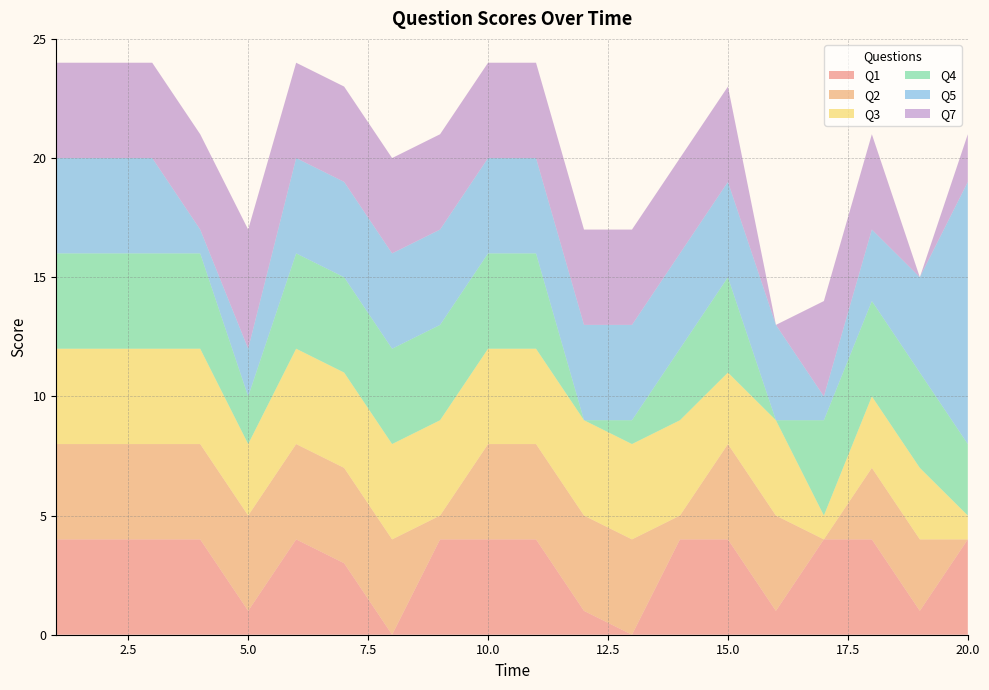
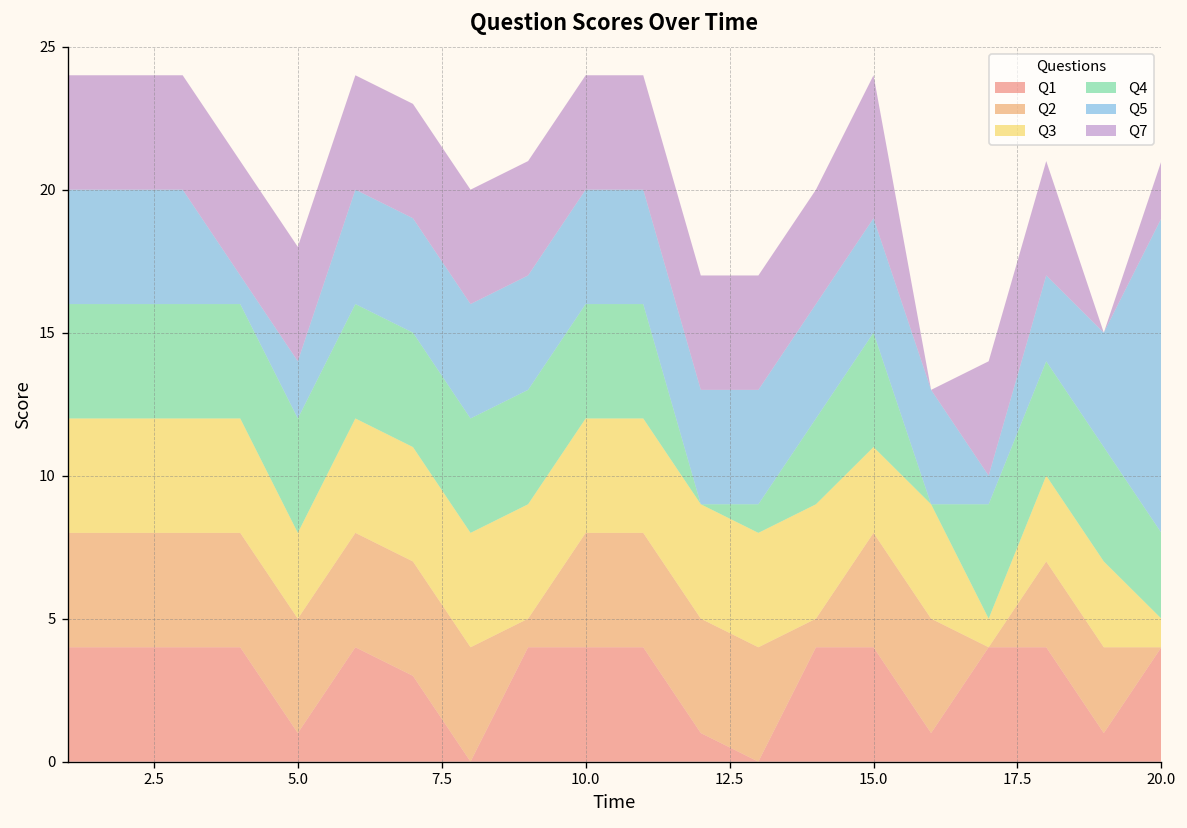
Q4, 5.0: 2 -> 4
Q7, 5.0: 5 -> 4
Q7, 15.0: 4 -> 5
